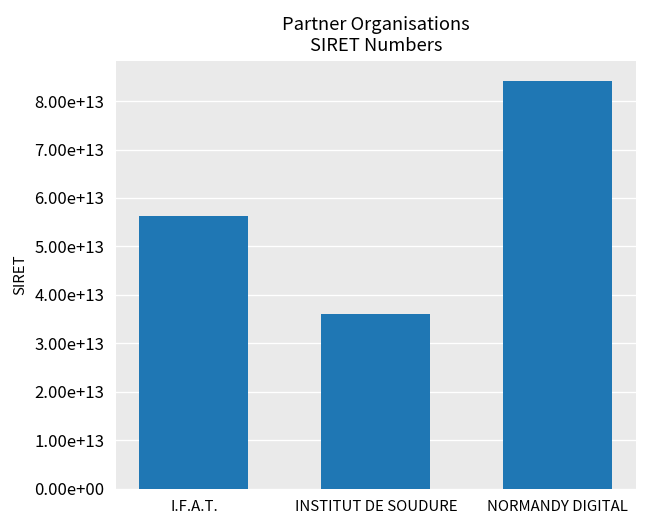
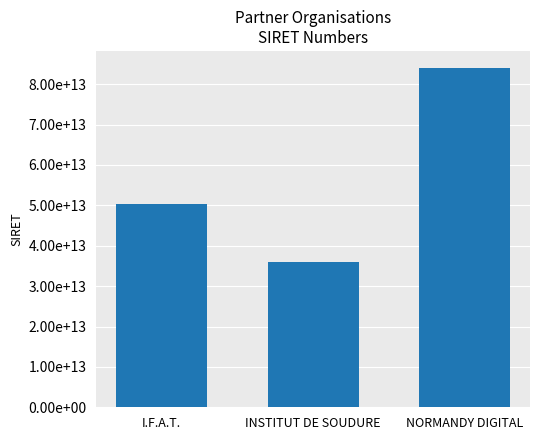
I.F.A.T.: 56000000000000 -> 50000000000000
